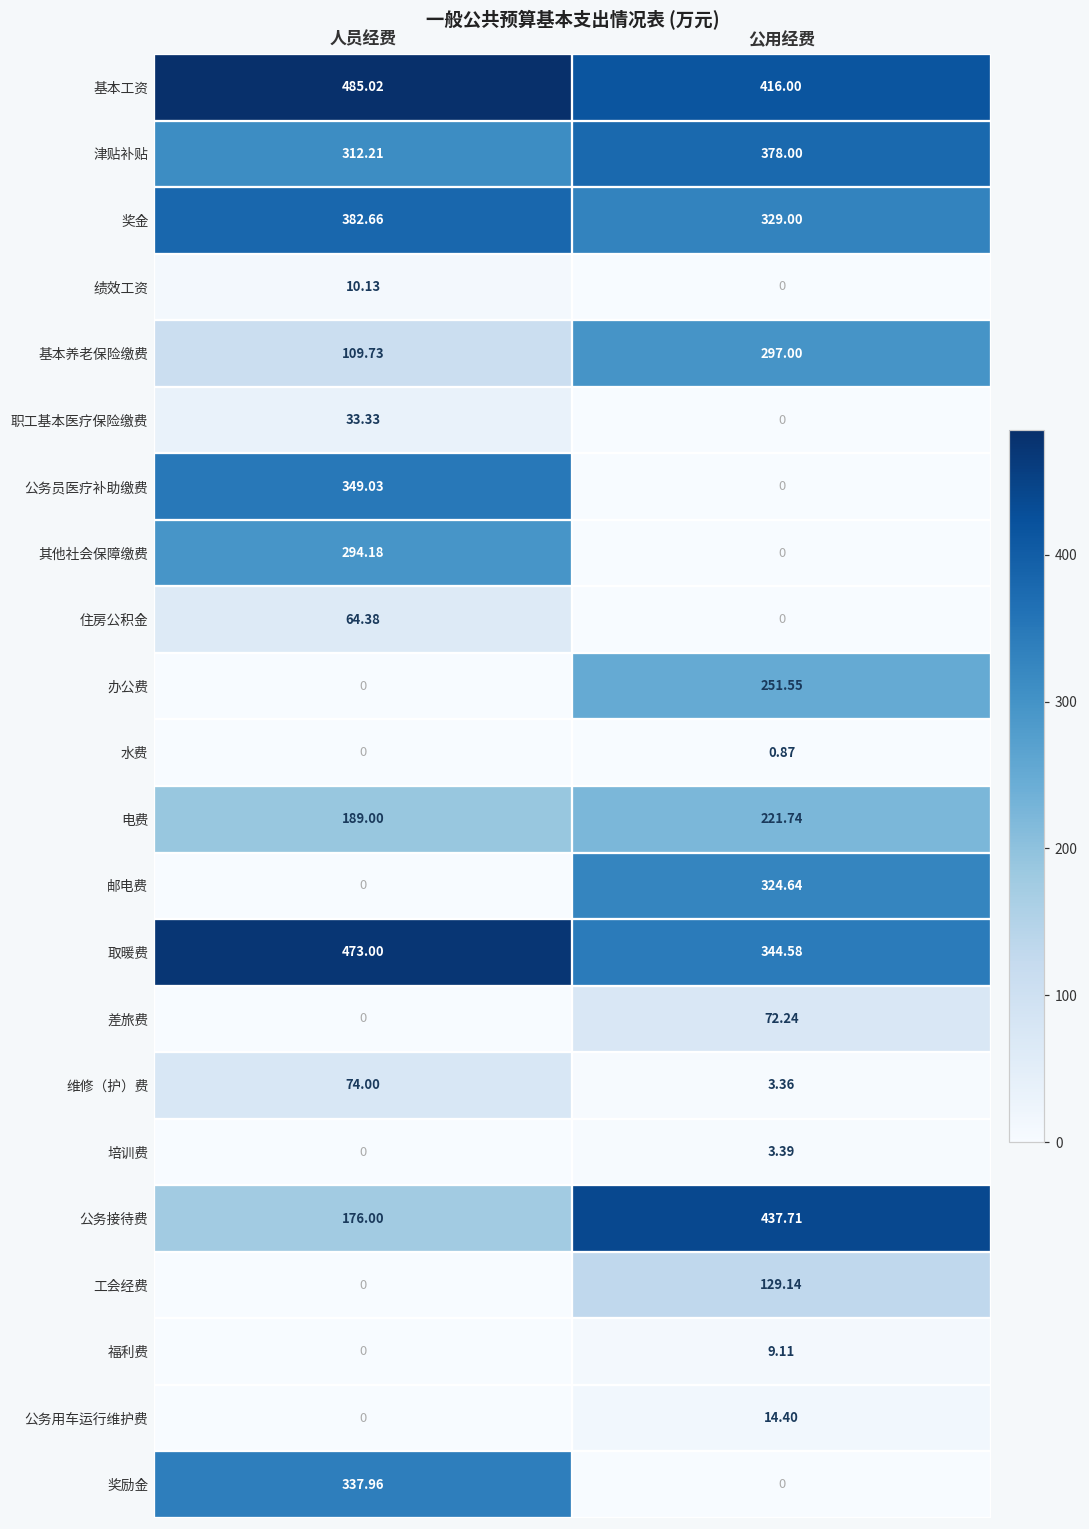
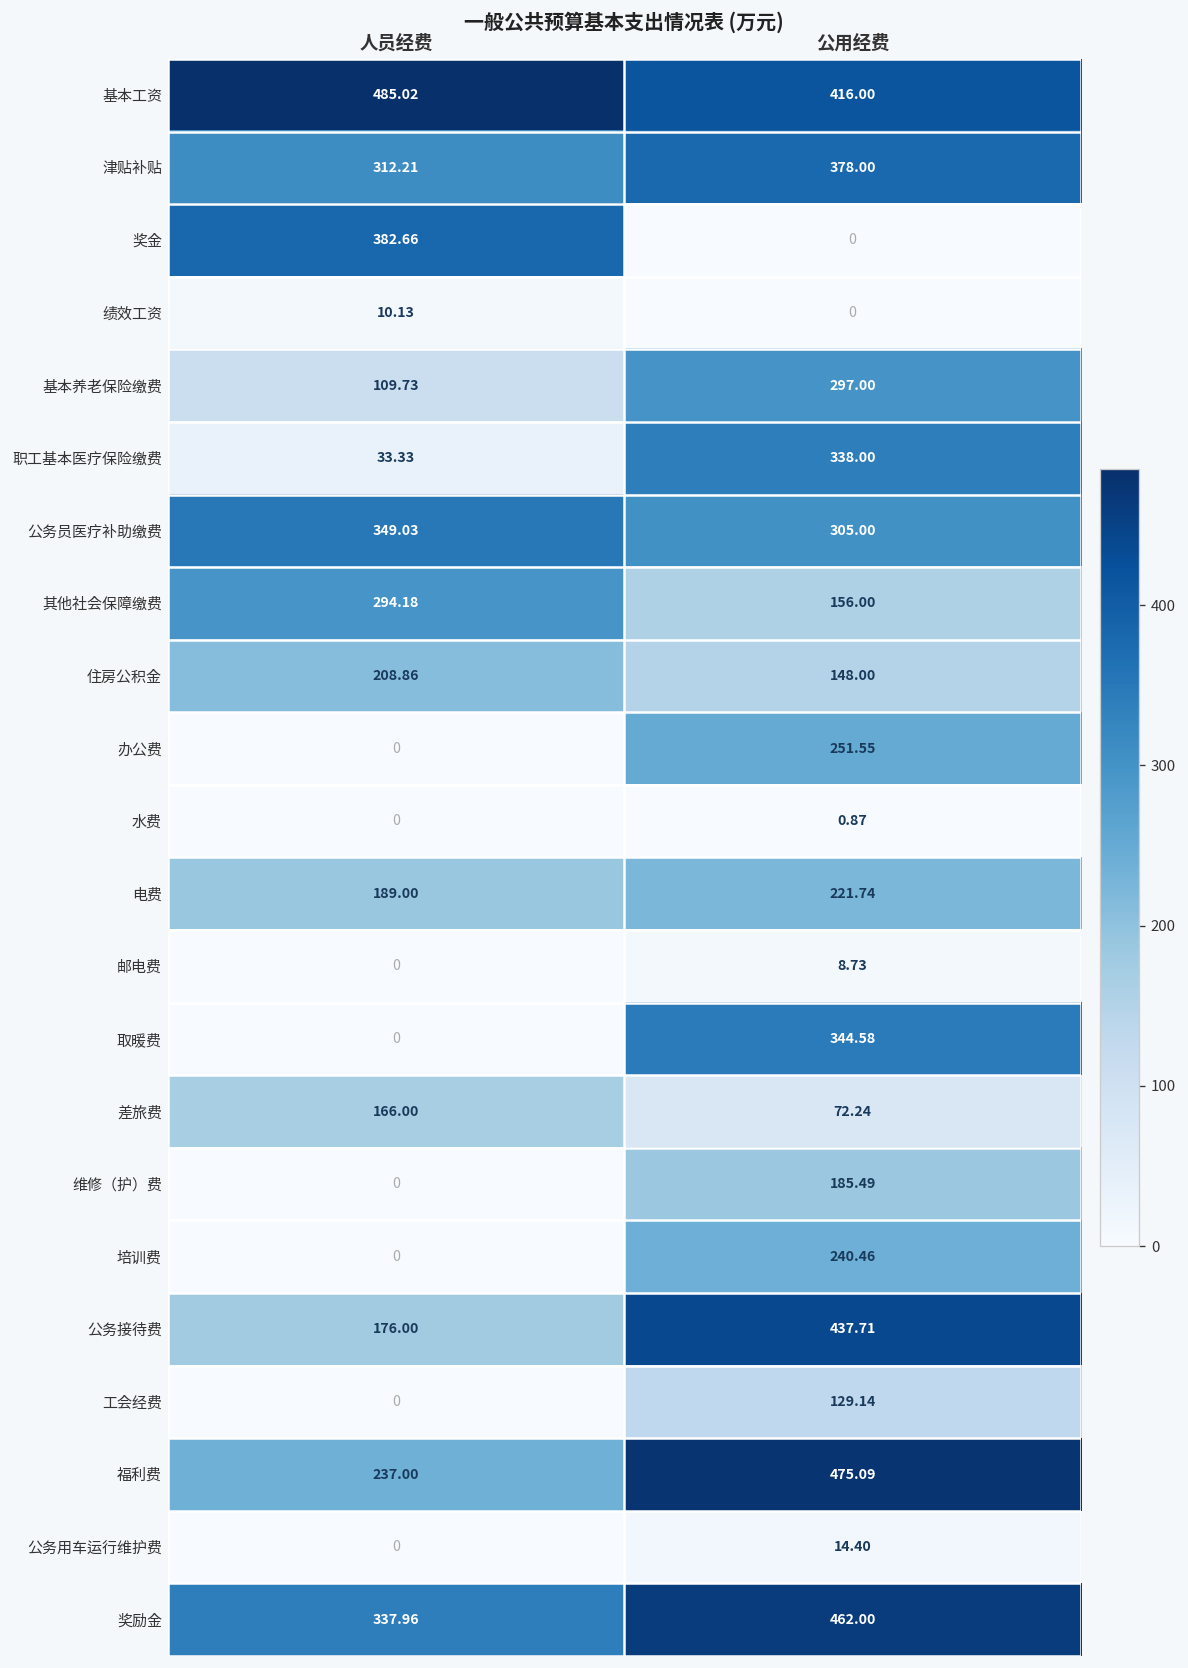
奖金, 公用经费: 329.00 -> 0
职工基本医疗保险缴费, 公用经费: 0 -> 338.00
公务员医疗补助缴费, 公用经费: 0 -> 305.00
其他社会保障缴费, 公用经费: 0 -> 156.00
住房公积金, 人员经费: 64.38 -> 208.86
住房公积金, 公用经费: 0 -> 148.00
邮电费, 公用经费: 324.64 -> 8.73
取暖费, 人员经费: 473.00 -> 0
差旅费, 人员经费: 0 -> 166.00
维修（护）费, 人员经费: 74.00 -> 0
维修（护）费, 公用经费: 3.36 -> 185.49
培训费, 公用经费: 3.39 -> 240.46
福利费, 人员经费: 0 -> 237.00
福利费, 公用经费: 9.11 -> 475.09
奖励金, 公用经费: 0 -> 462.00
